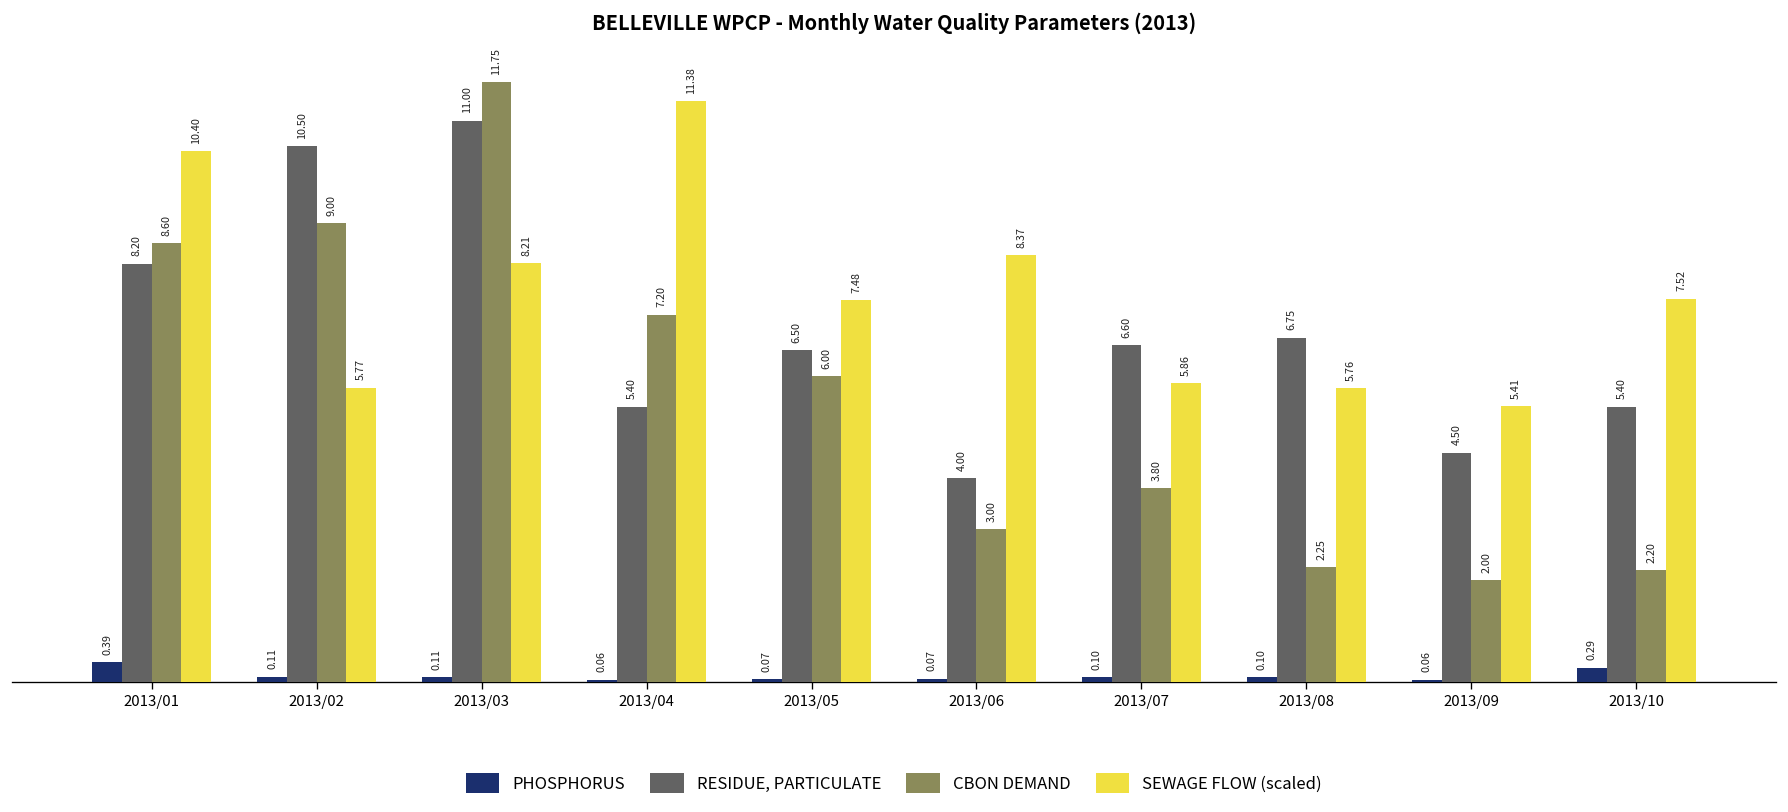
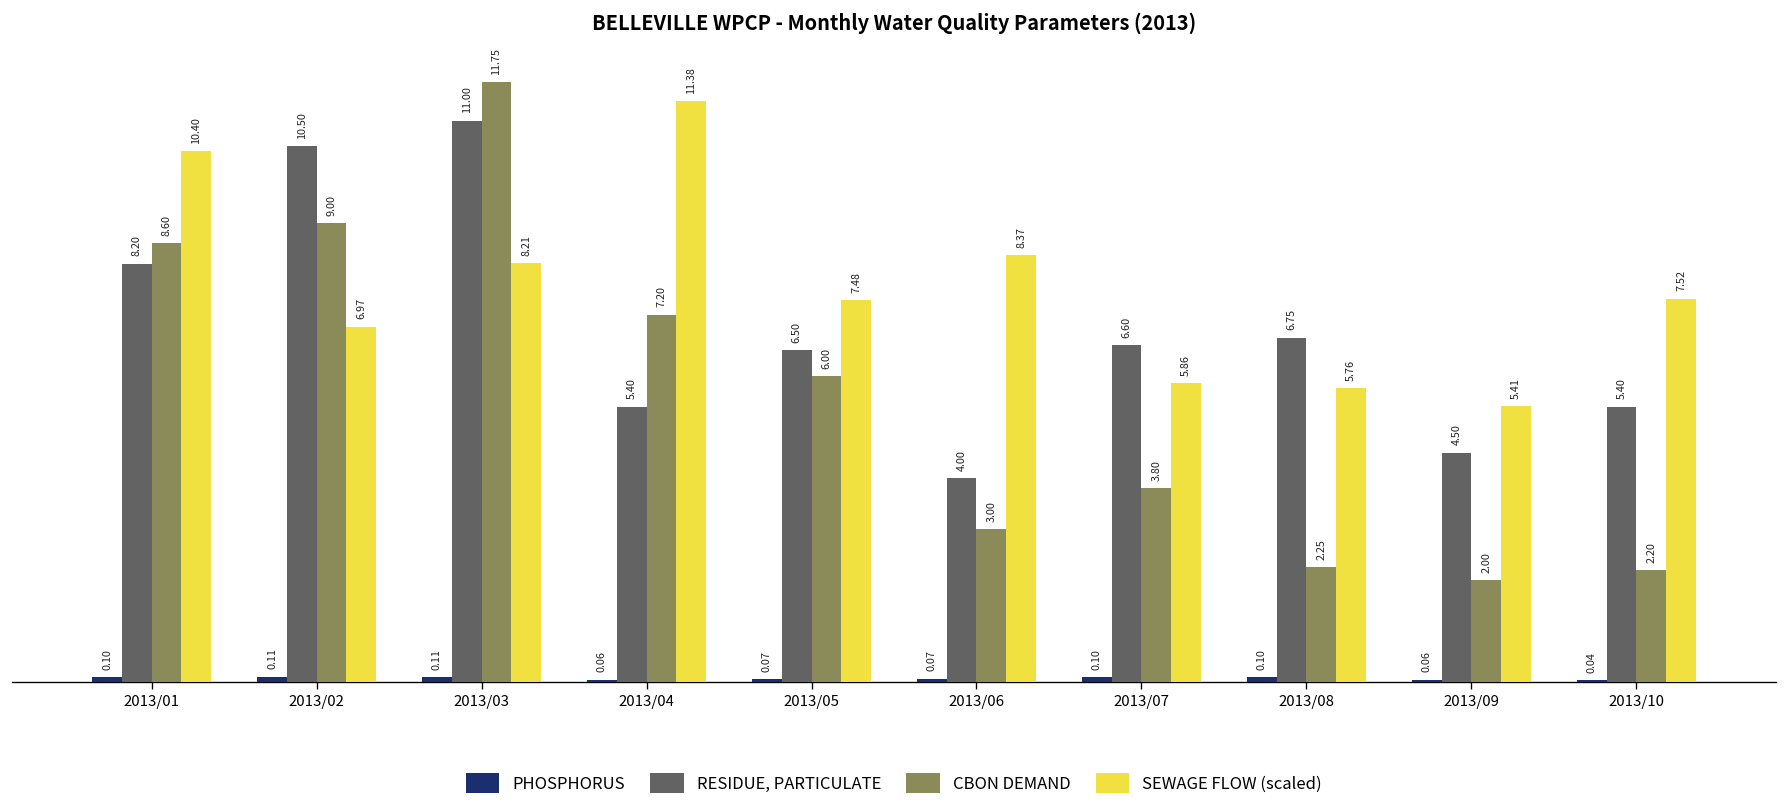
PHOSPHORUS, 2013/01: 0.39 -> 0.10
SEWAGE FLOW (scaled), 2013/02: 5.77 -> 6.97
PHOSPHORUS, 2013/10: 0.29 -> 0.04
